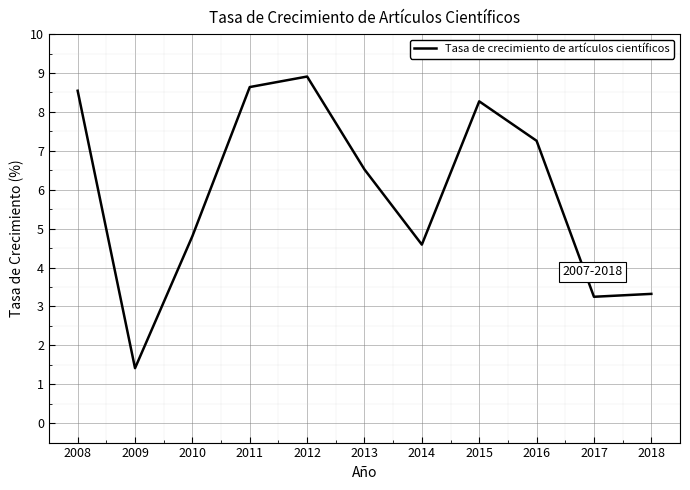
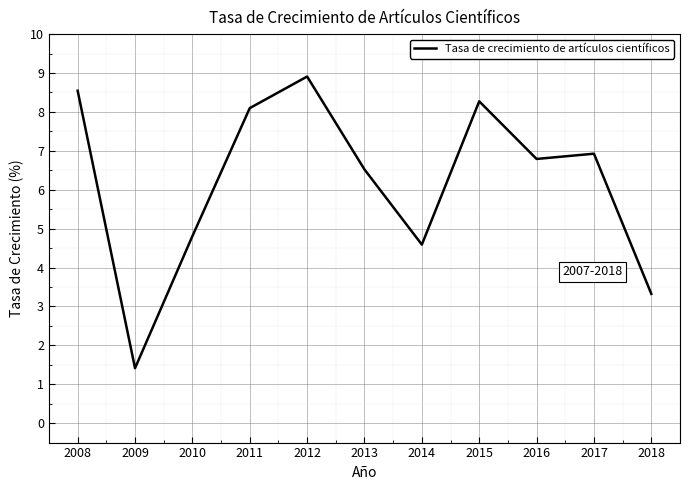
2011: 8.6 -> 8.1
2016: 7.3 -> 6.8
2017: 3.2 -> 6.9
